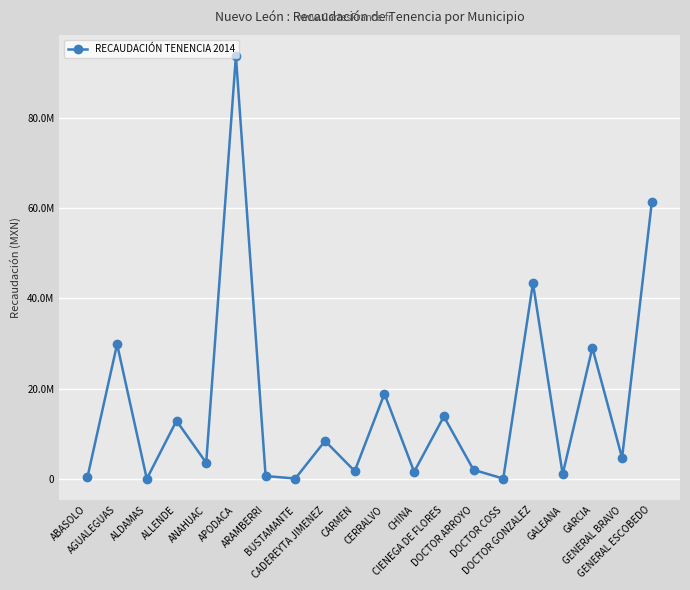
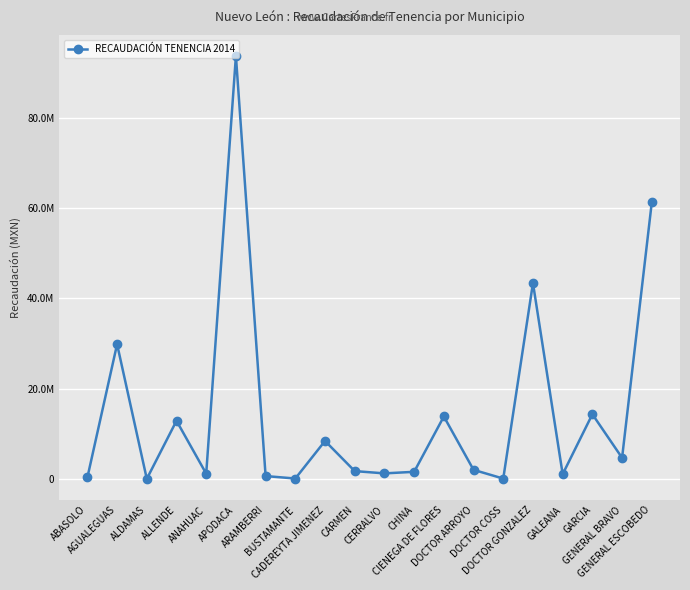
ANAHUAC: 4000000 -> 1000000
CERRALVO: 19000000 -> 1000000
GARCIA: 29000000 -> 14000000
